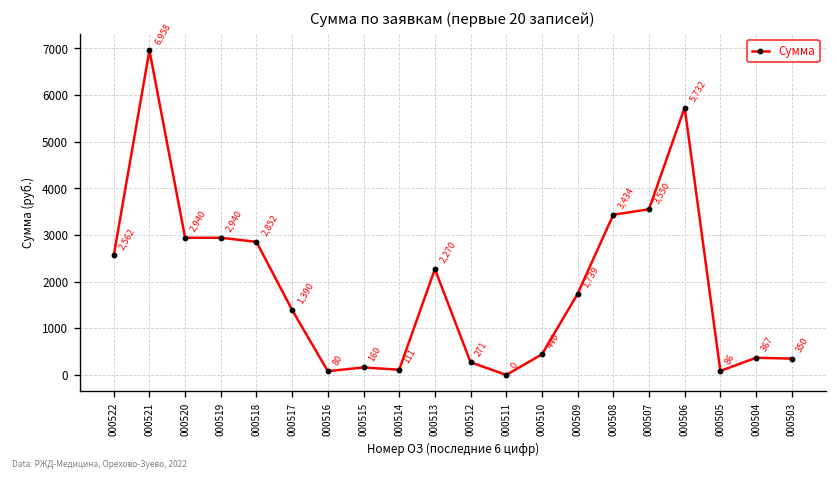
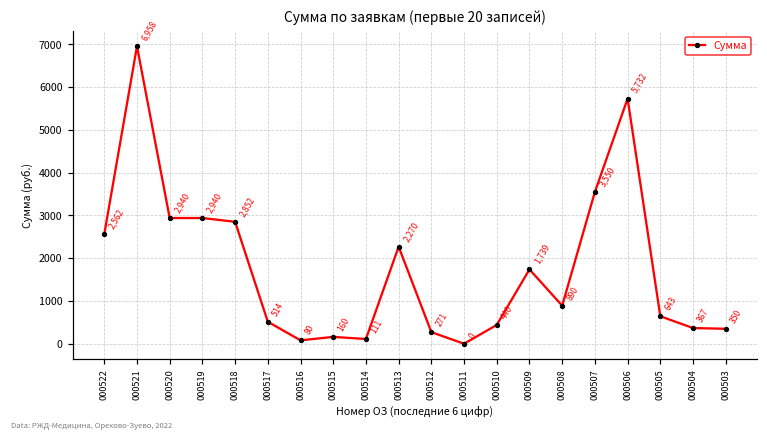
000517: 1,390 -> 514
000508: 3,434 -> 890
000505: 86 -> 643
